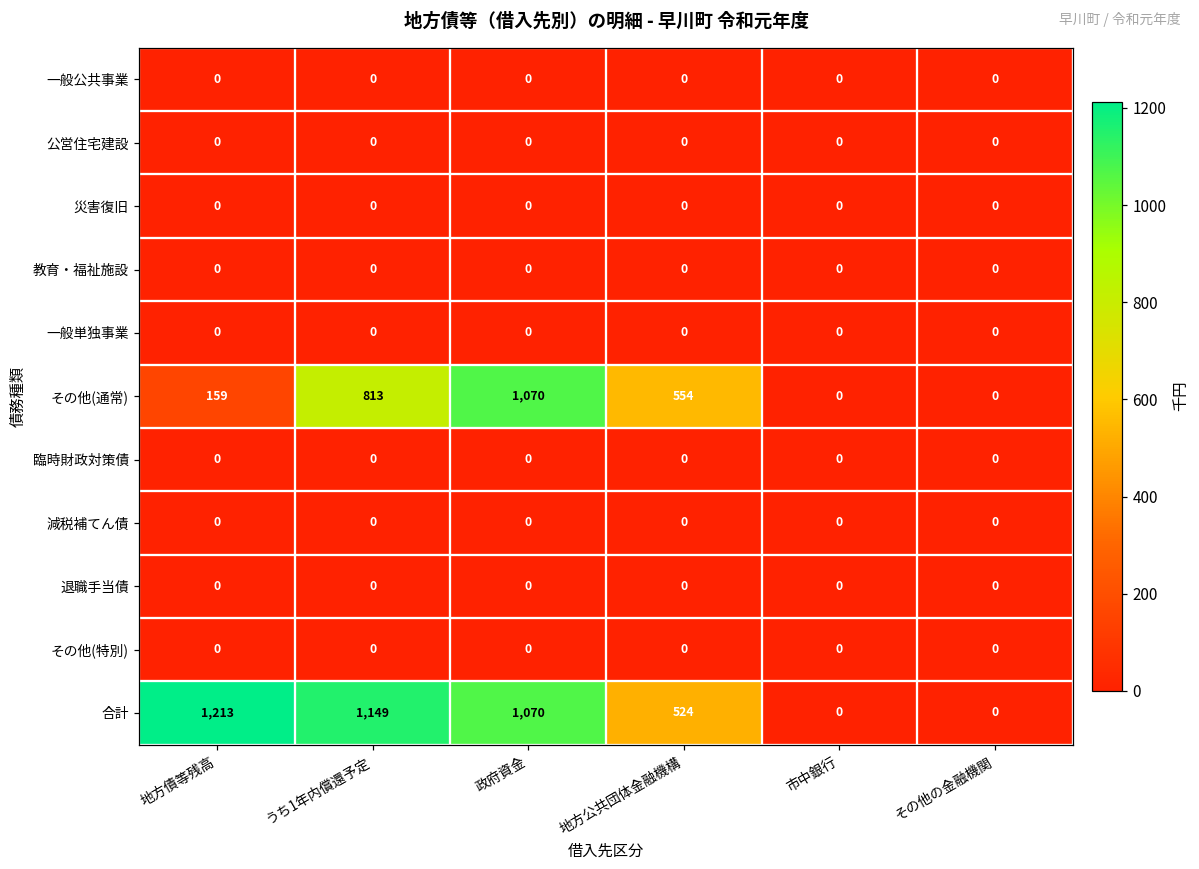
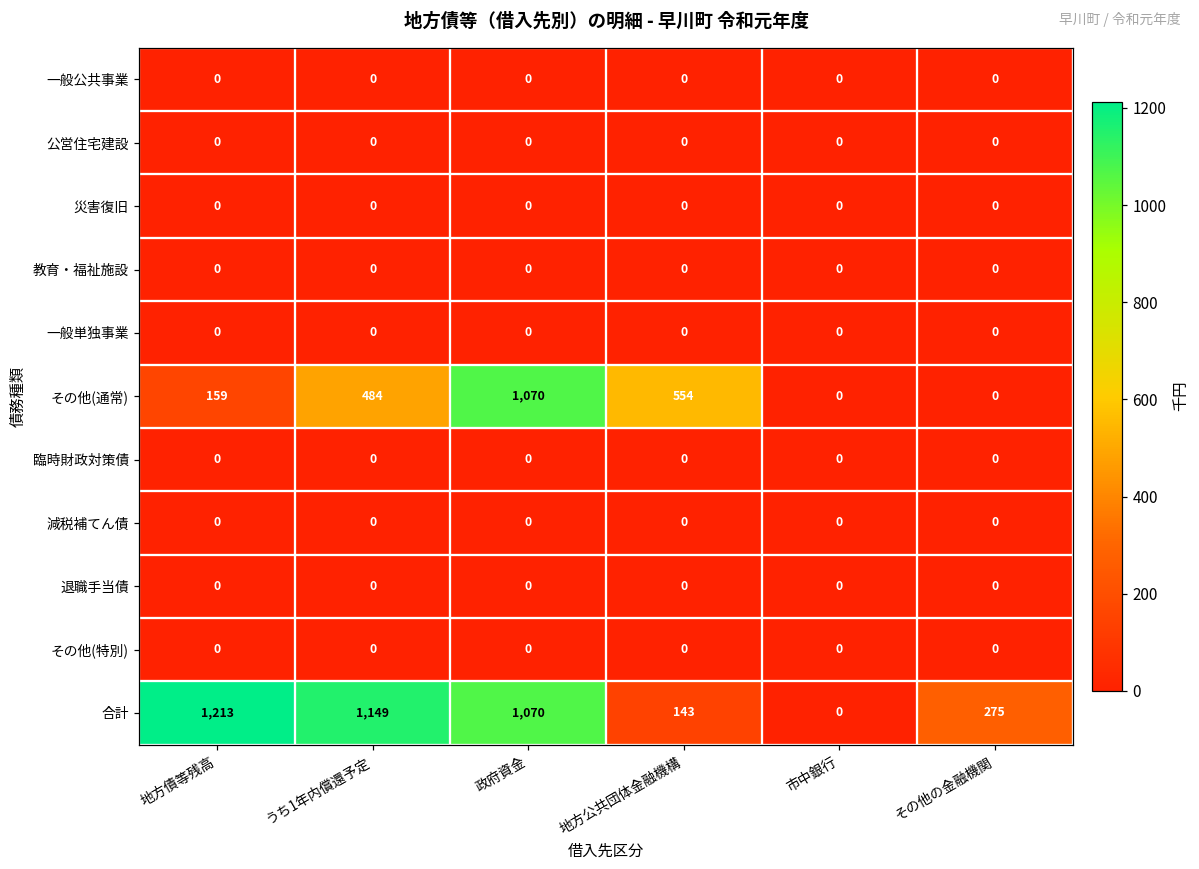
その他(通常), うち1年内償還予定: 813 -> 484
合計, 地方公共団体金融機構: 524 -> 143
合計, その他の金融機関: 0 -> 275
